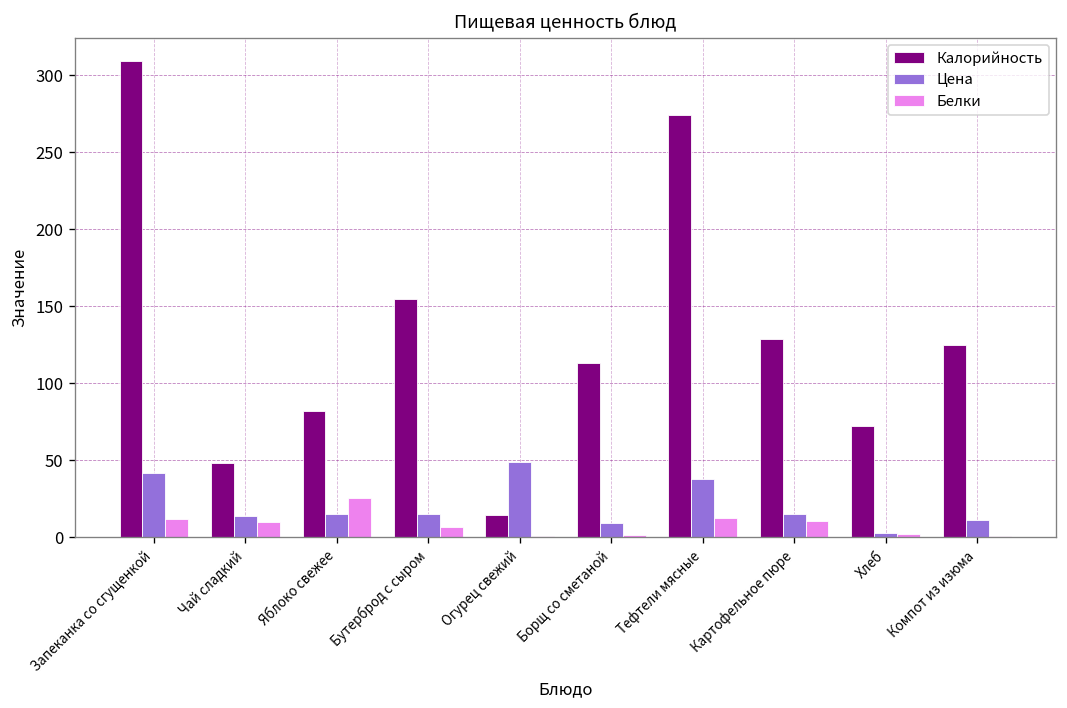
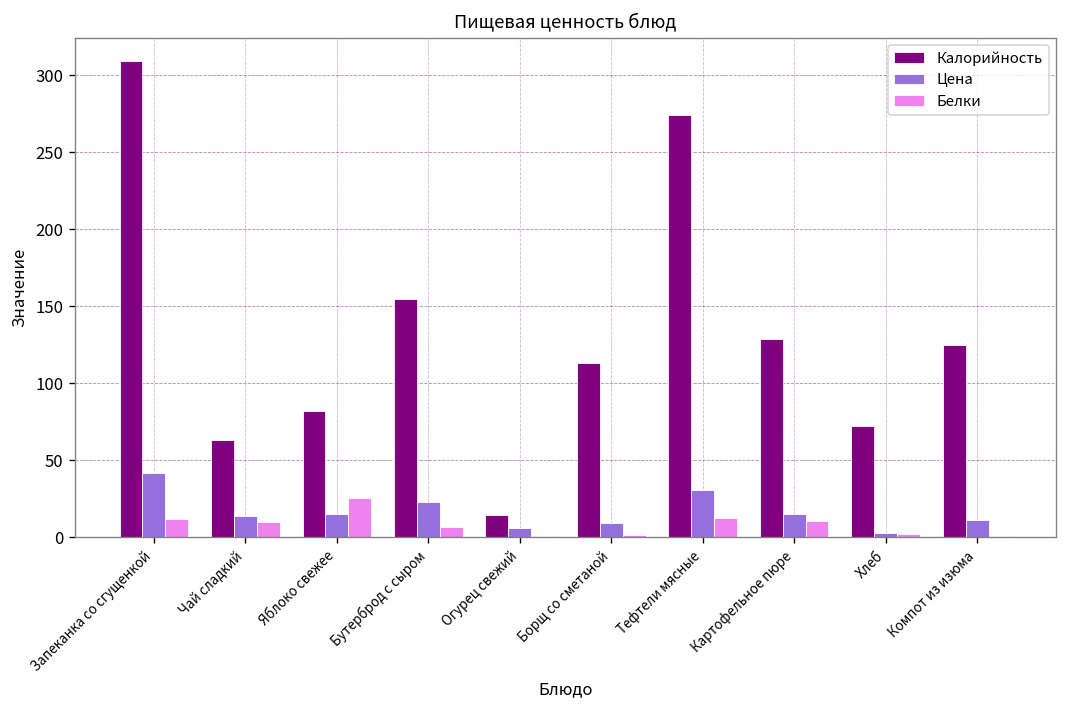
Калорийность, Чай сладкий: 48 -> 63
Цена, Бутерброд с сыром: 15 -> 23
Цена, Огурец свежий: 49 -> 6
Цена, Тефтели мясные: 38 -> 31
